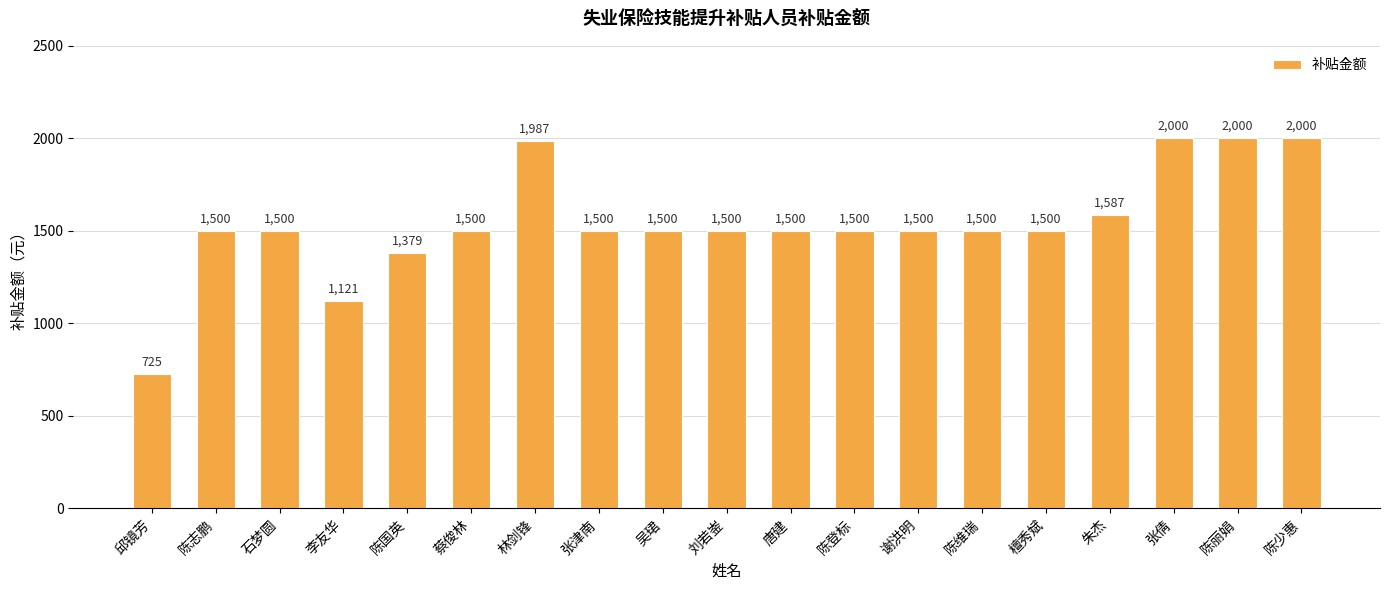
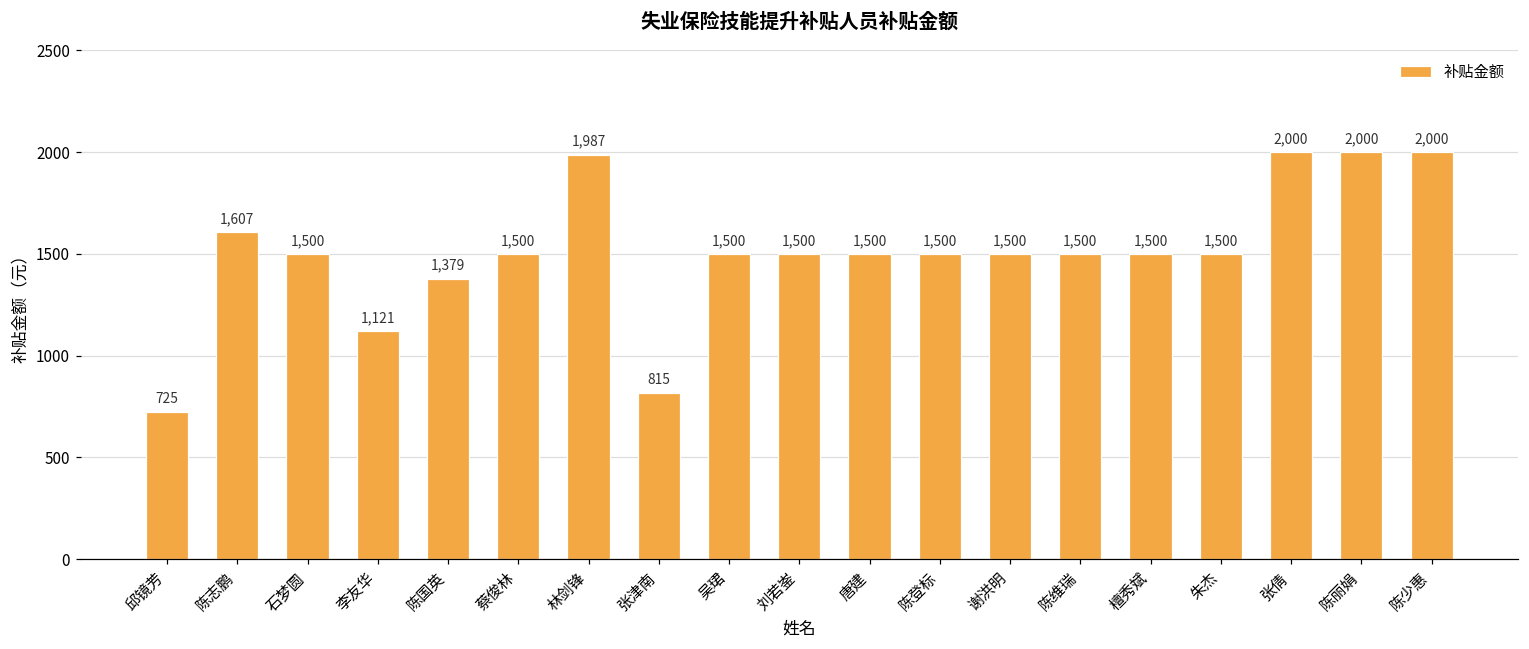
陈志鹏: 1,500 -> 1,607
张津南: 1,500 -> 815
朱杰: 1,587 -> 1,500
